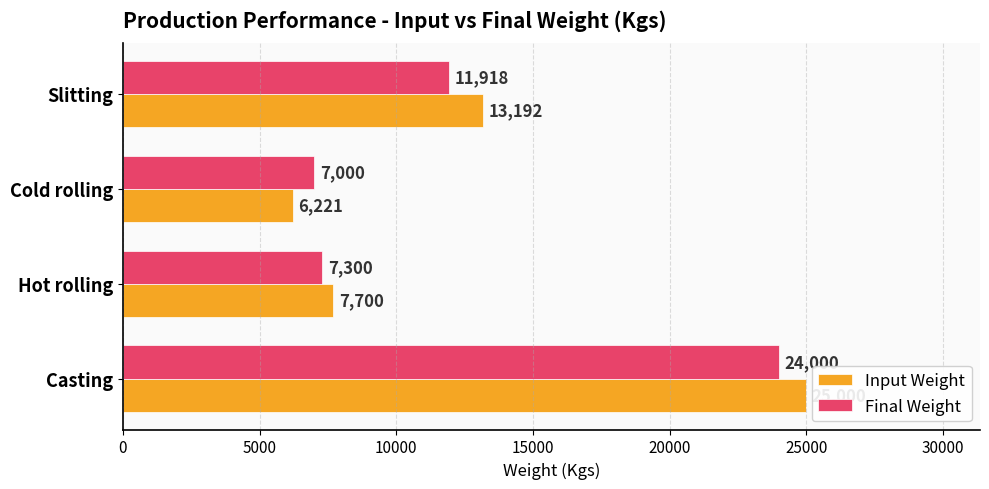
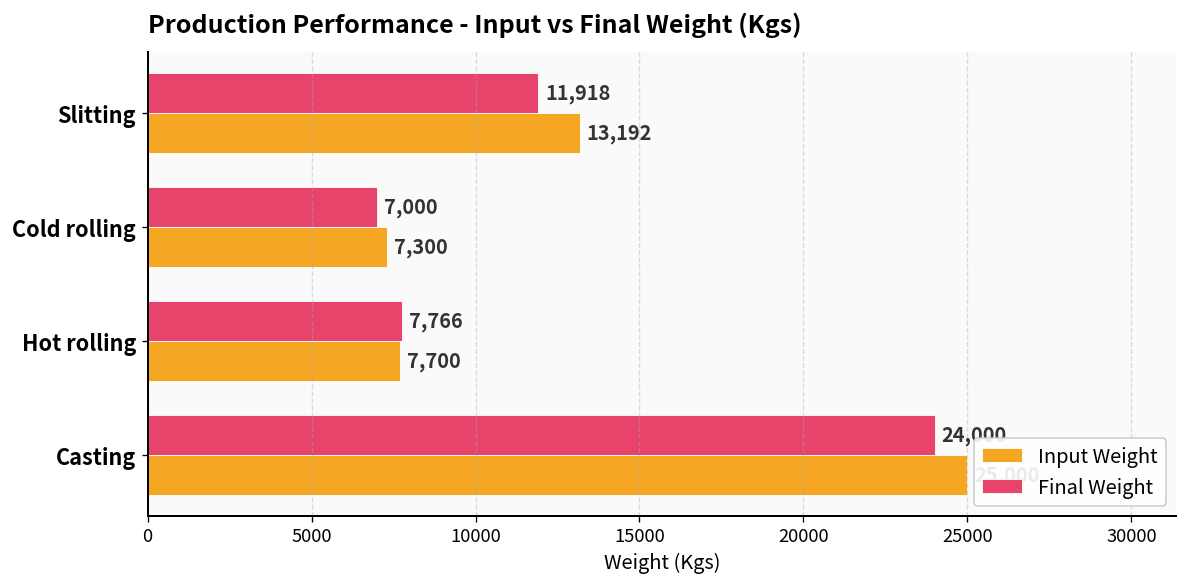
Input Weight, Cold rolling: 6,221 -> 7,300
Final Weight, Hot rolling: 7,300 -> 7,766
